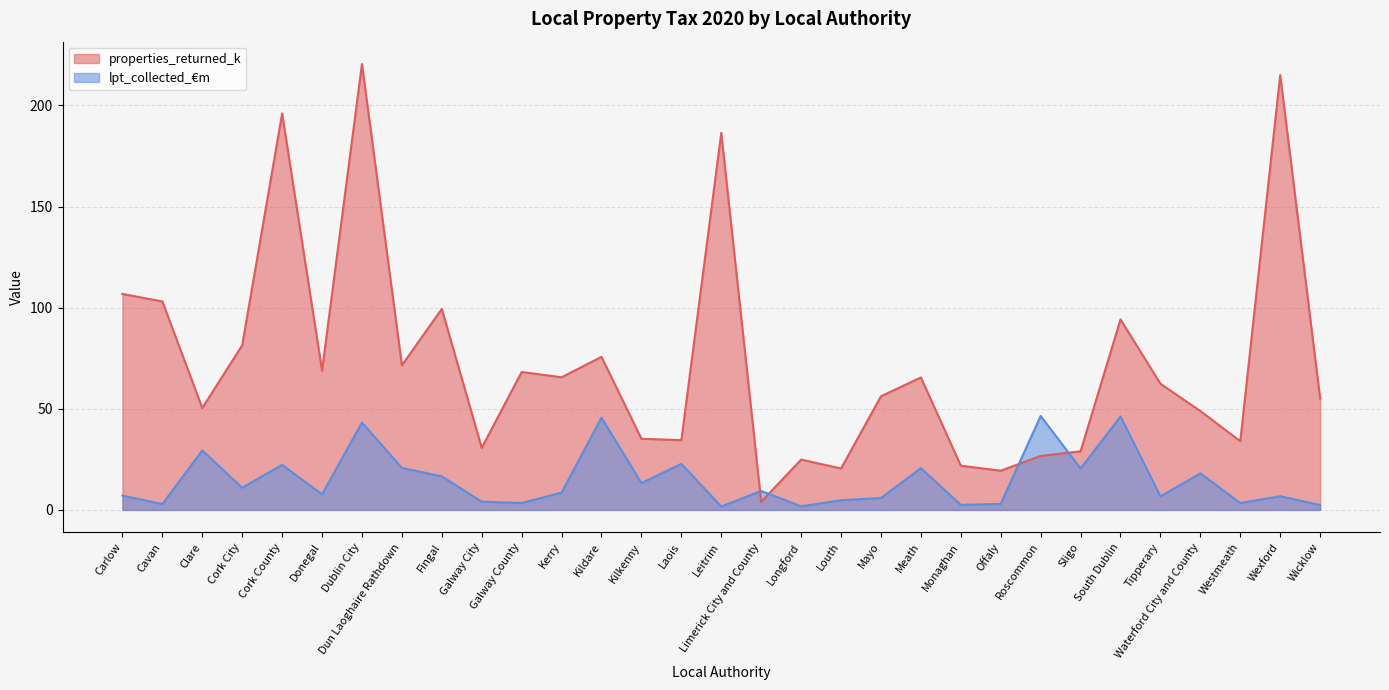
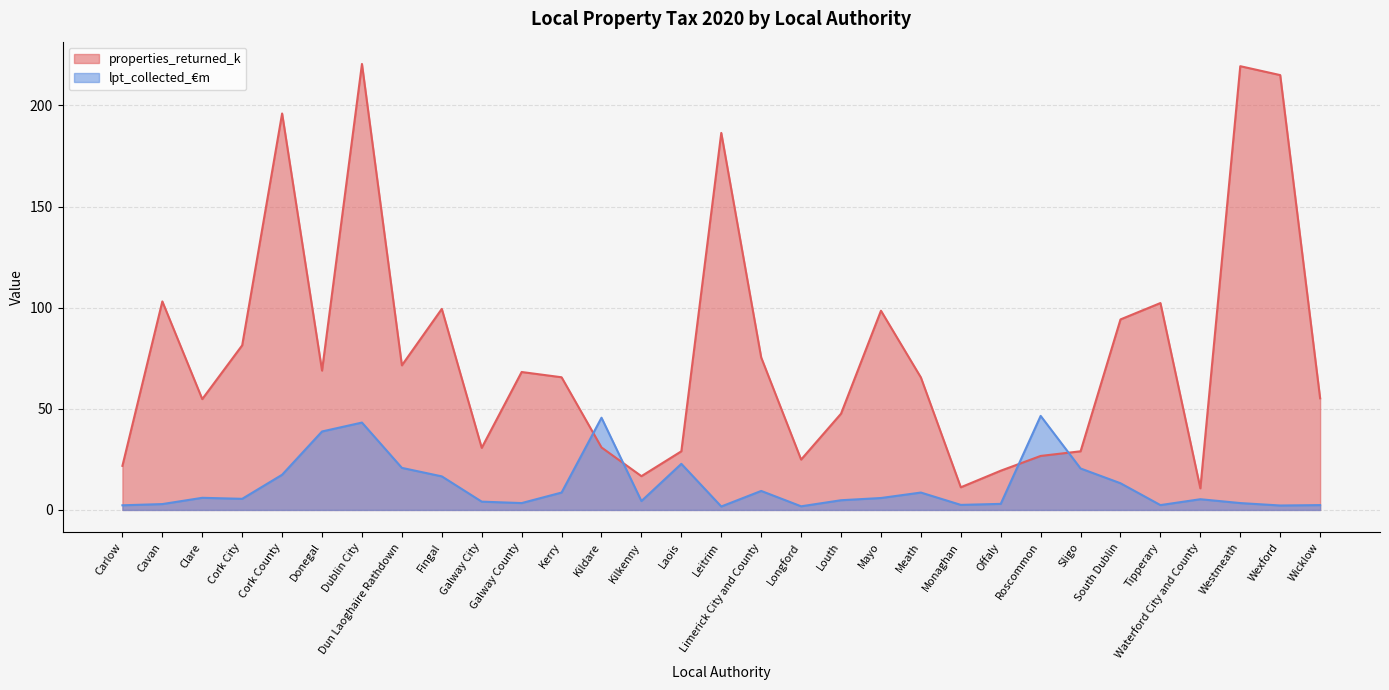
properties_returned_k, Carlow: 107 -> 22
lpt_collected_€m, Carlow: 7 -> 2
properties_returned_k, Clare: 50 -> 55
lpt_collected_€m, Clare: 29 -> 6
lpt_collected_€m, Cork City: 11 -> 6
lpt_collected_€m, Cork County: 22 -> 17
lpt_collected_€m, Donegal: 8 -> 39
properties_returned_k, Kildare: 76 -> 31
properties_returned_k, Kilkenny: 35 -> 17
lpt_collected_€m, Kilkenny: 13 -> 4
properties_returned_k, Laois: 35 -> 29
properties_returned_k, Limerick City and County: 4 -> 75
properties_returned_k, Louth: 21 -> 48
properties_returned_k, Mayo: 56 -> 99
lpt_collected_€m, Meath: 21 -> 9
properties_returned_k, Monaghan: 22 -> 11
lpt_collected_€m, South Dublin: 46 -> 13
properties_returned_k, Tipperary: 62 -> 102
lpt_collected_€m, Tipperary: 7 -> 2
properties_returned_k, Waterford City and County: 49 -> 11
lpt_collected_€m, Waterford City and County: 18 -> 5
properties_returned_k, Westmeath: 34 -> 219
lpt_collected_€m, Wexford: 7 -> 2
